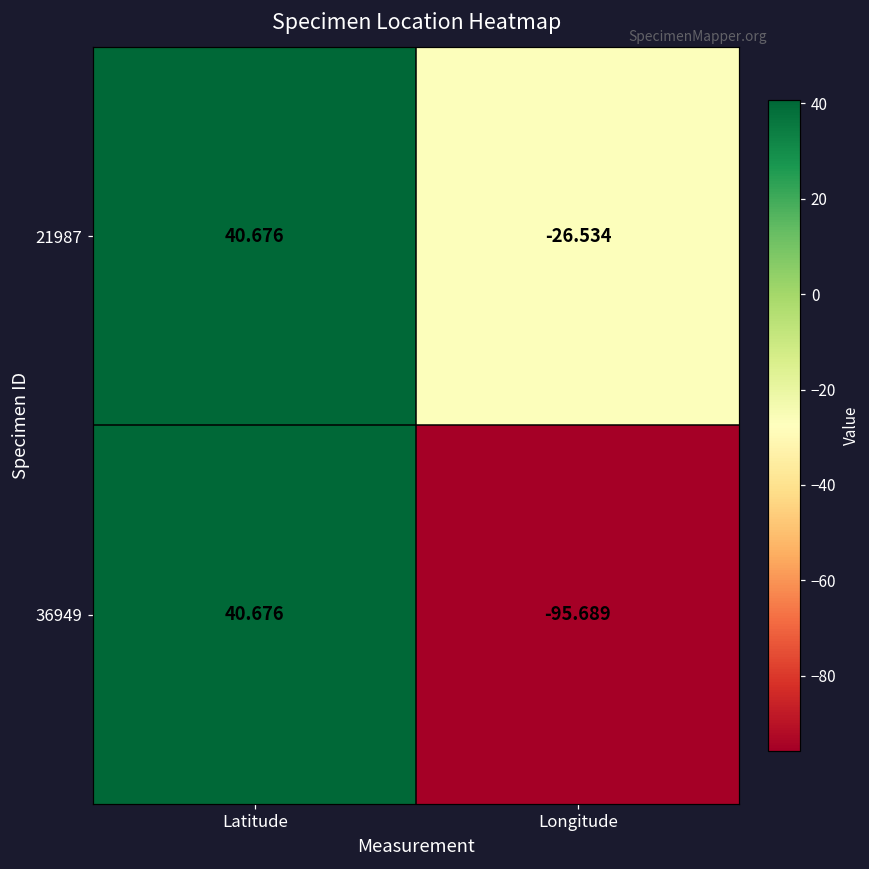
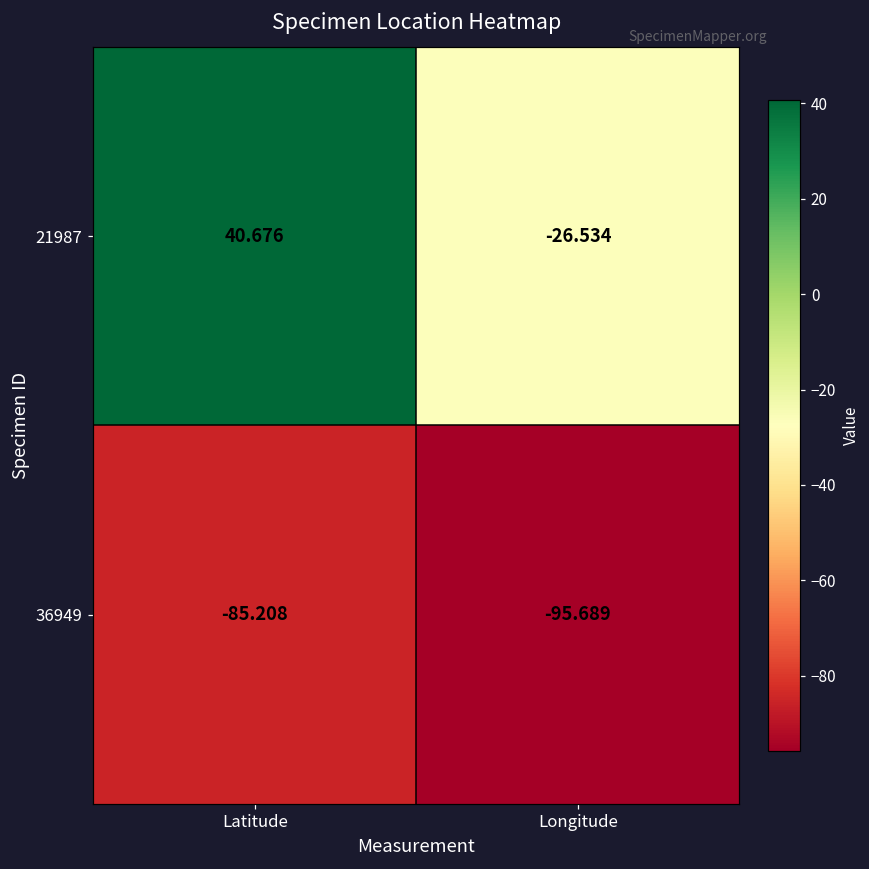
36949, Latitude: 40.676 -> -85.208
